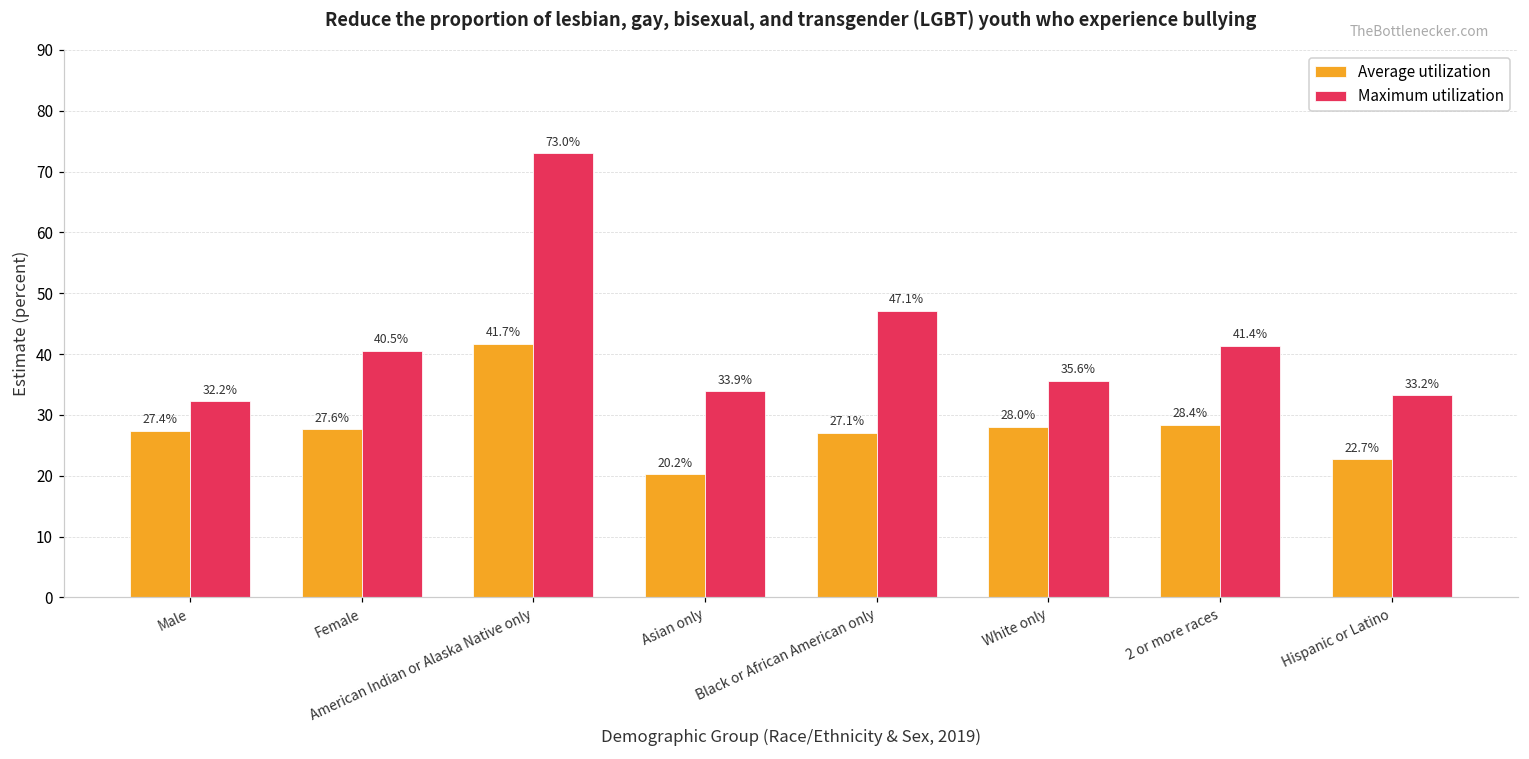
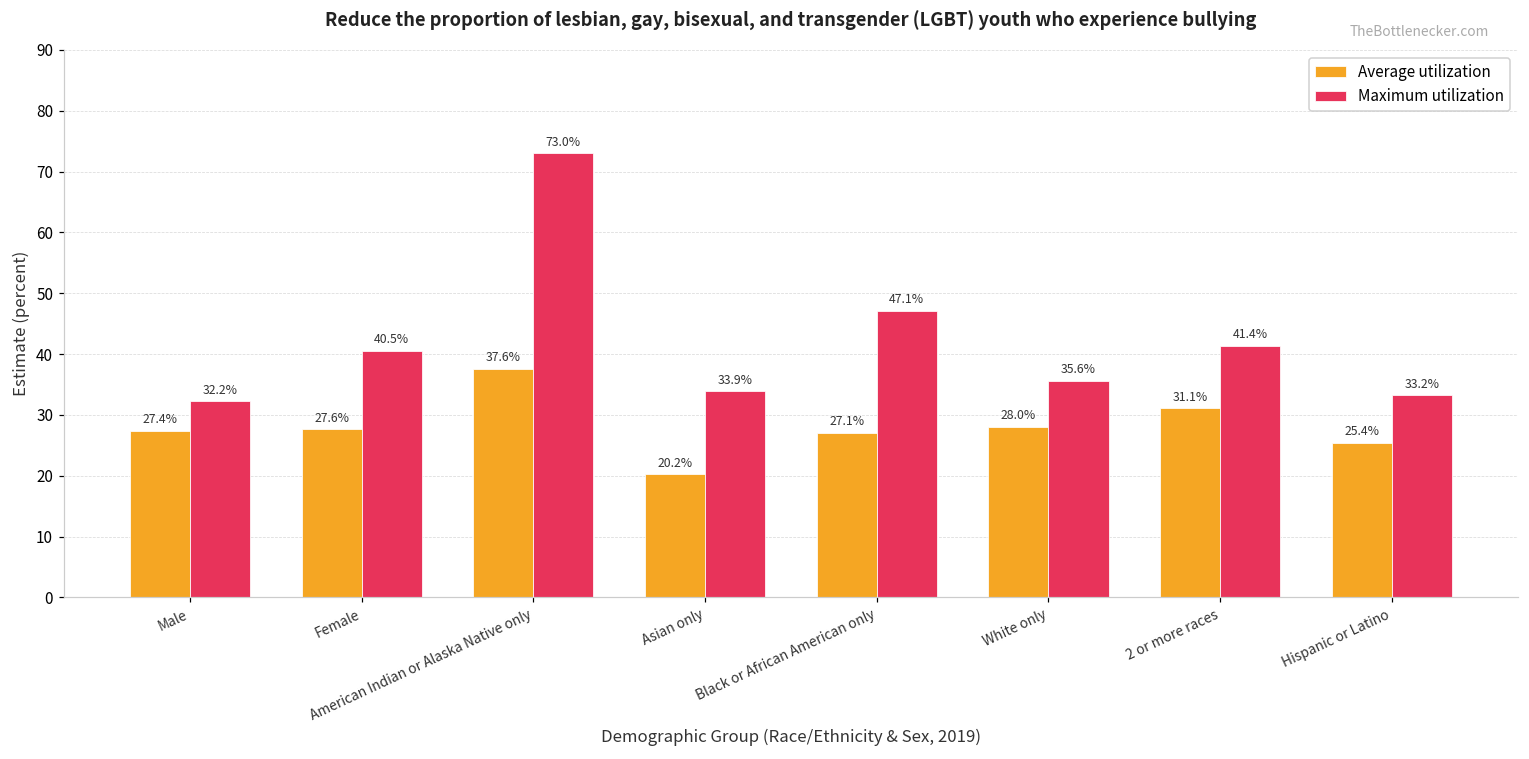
Average utilization, American Indian or Alaska Native only: 41.7% -> 37.6%
Average utilization, 2 or more races: 28.4% -> 31.1%
Average utilization, Hispanic or Latino: 22.7% -> 25.4%
